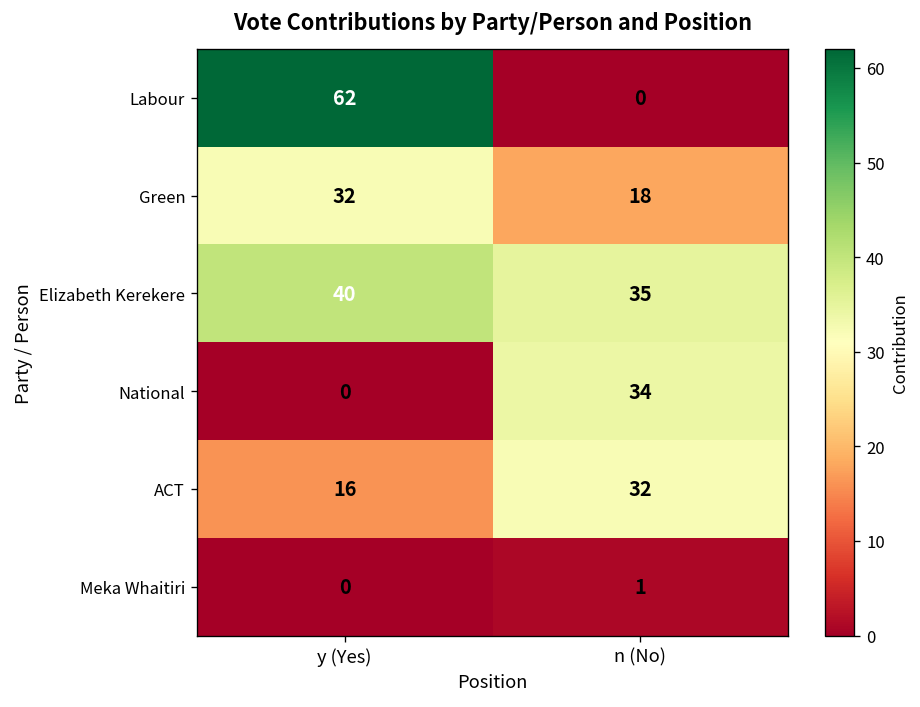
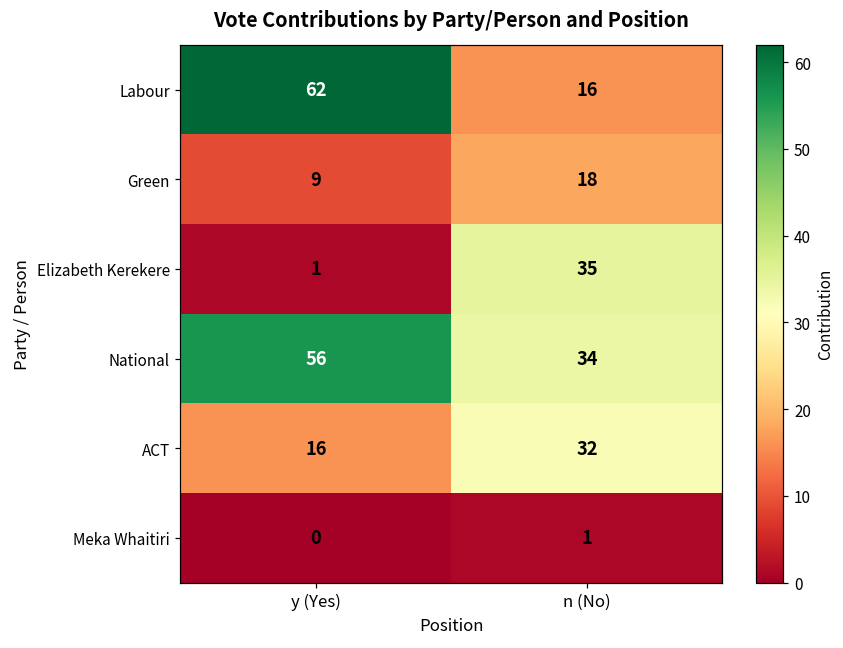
Labour, n (No): 0 -> 16
Green, y (Yes): 32 -> 9
Elizabeth Kerekere, y (Yes): 40 -> 1
National, y (Yes): 0 -> 56
